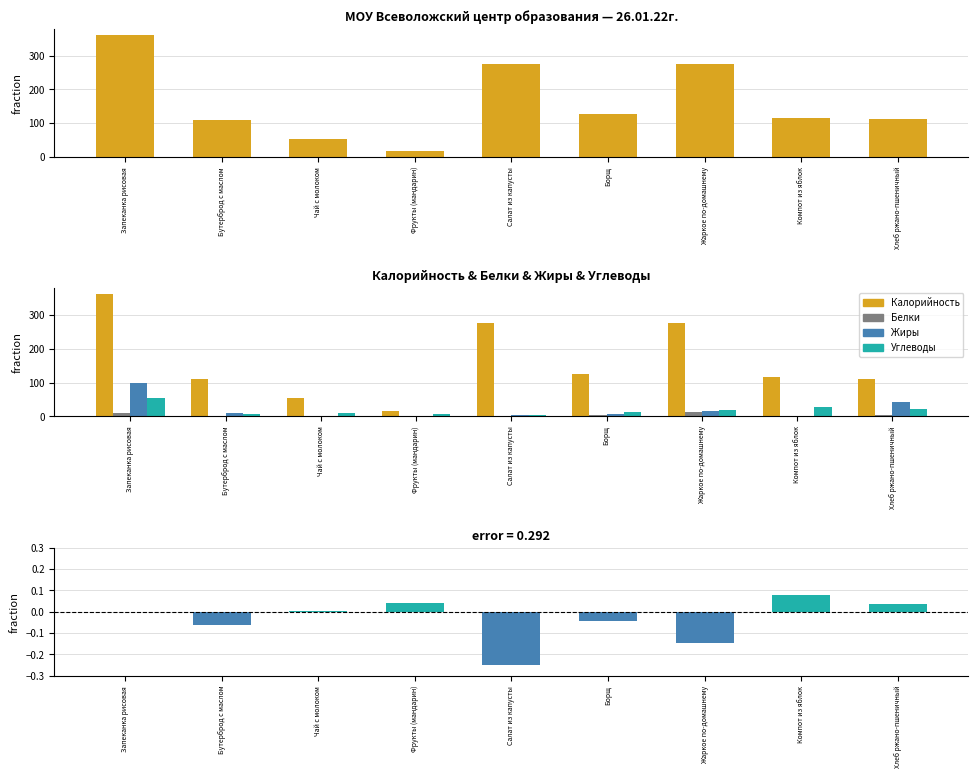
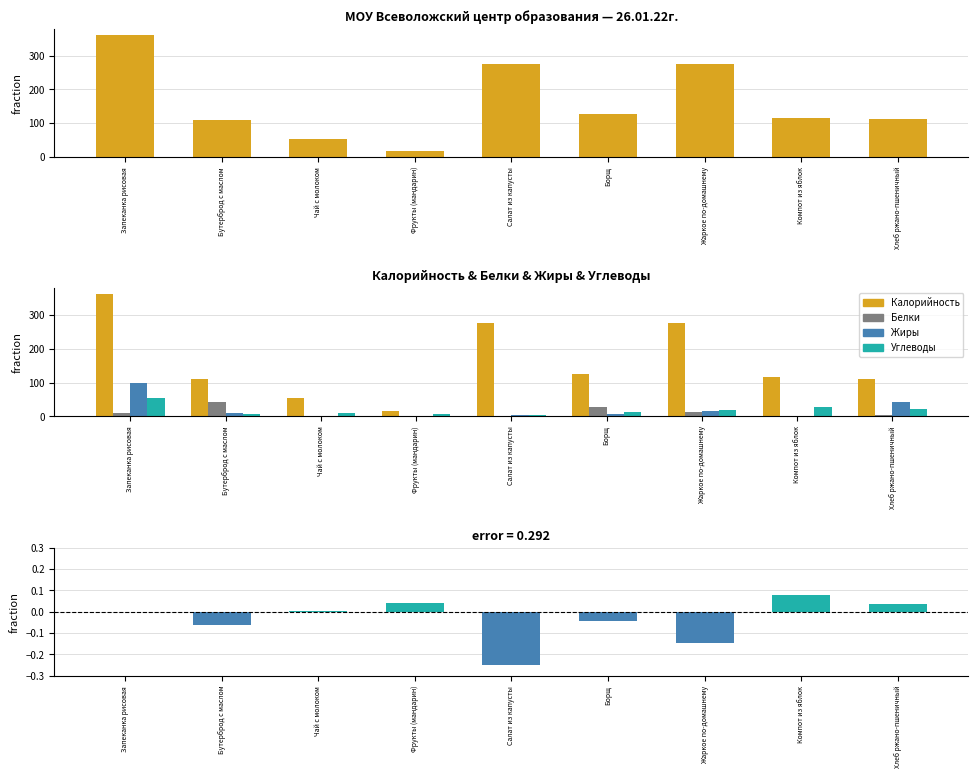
Калорийность & Белки & Жиры & Углеводы, Белки, Бутерброд с маслом: 0 -> 40
Калорийность & Белки & Жиры & Углеводы, Белки, Борщ: 0 -> 30
